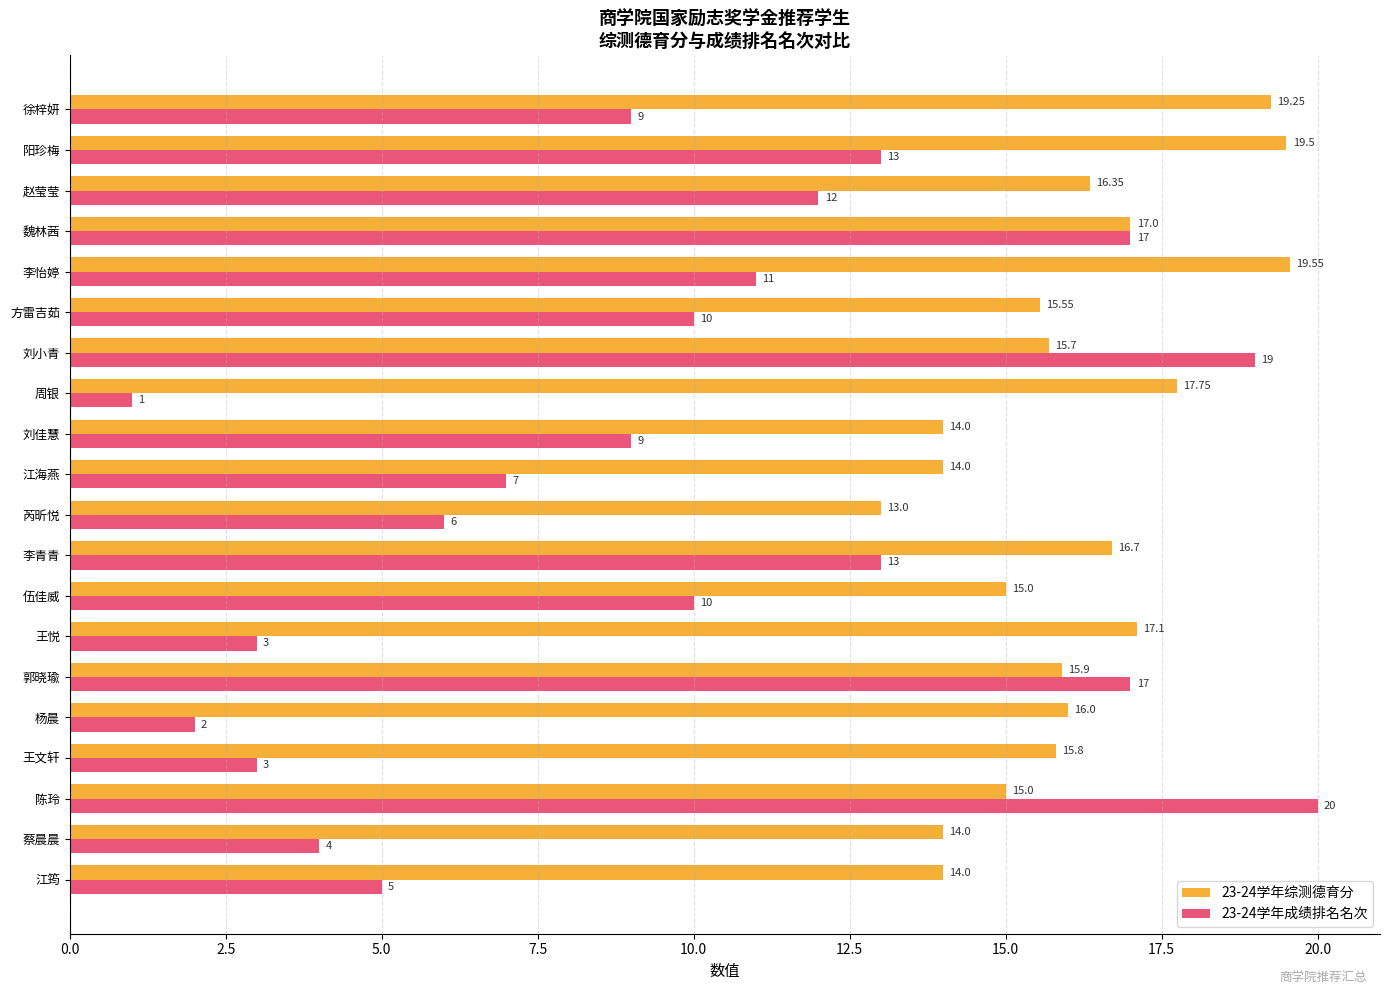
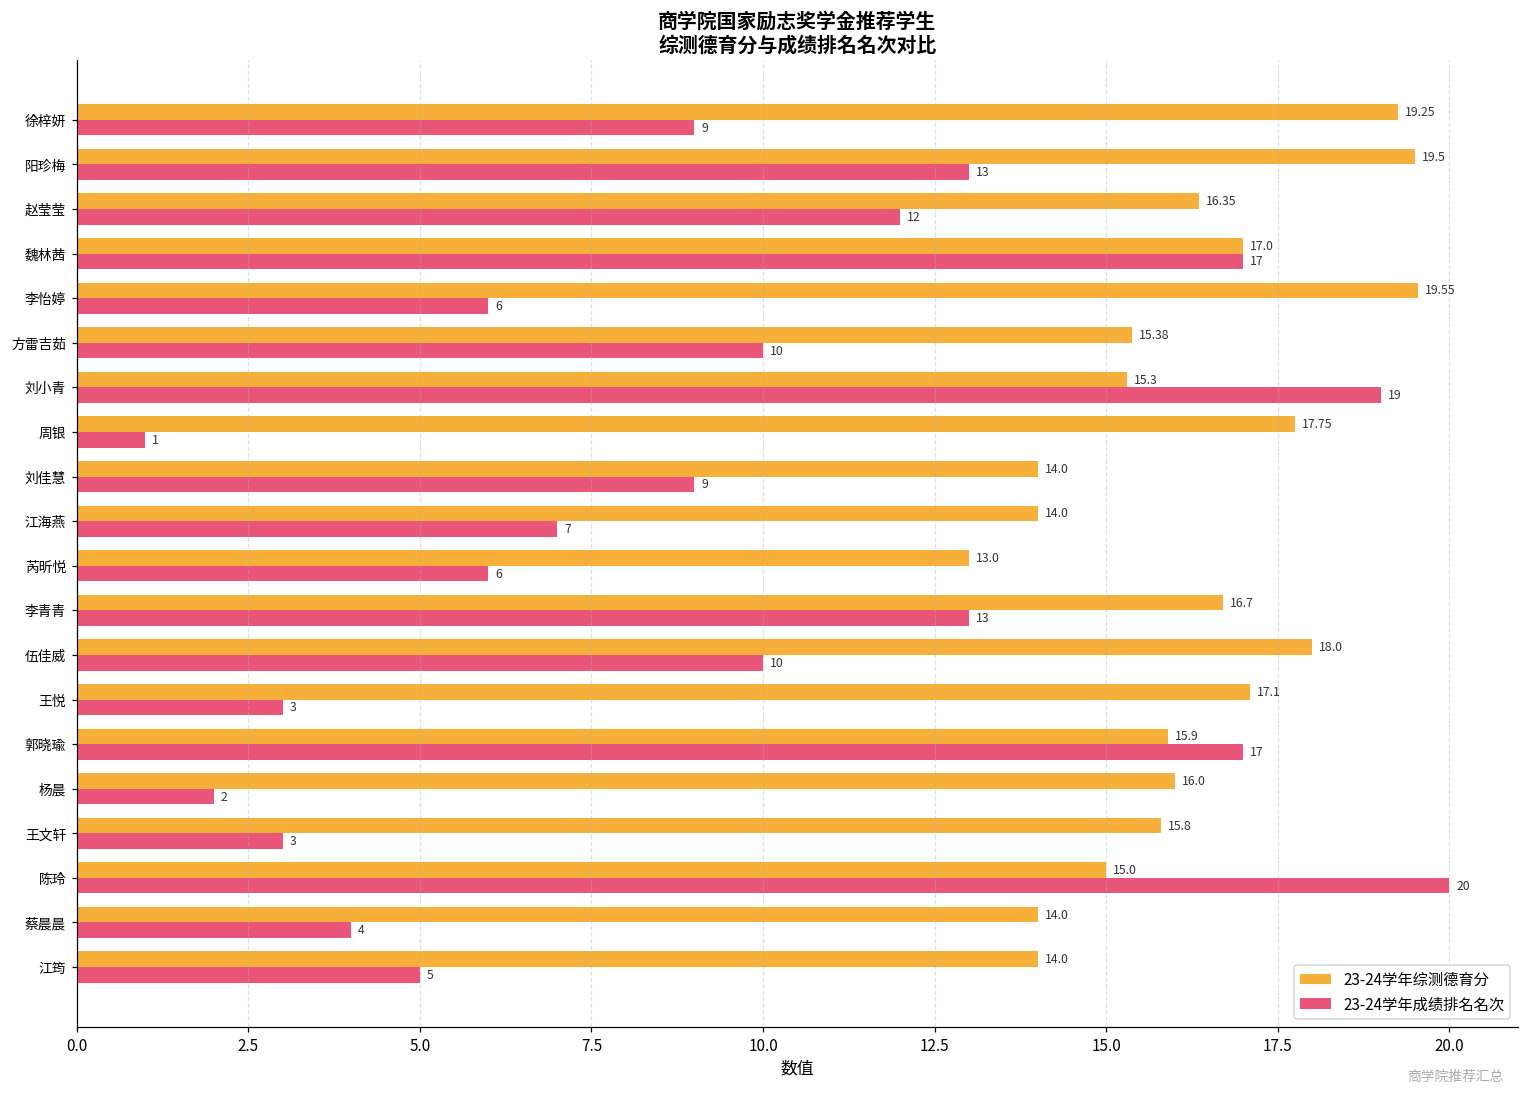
23-24学年成绩排名名次, 李怡婷: 11 -> 6
23-24学年综测德育分, 方雷吉茹: 15.55 -> 15.38
23-24学年综测德育分, 刘小青: 15.7 -> 15.3
23-24学年综测德育分, 伍佳威: 15.0 -> 18.0
